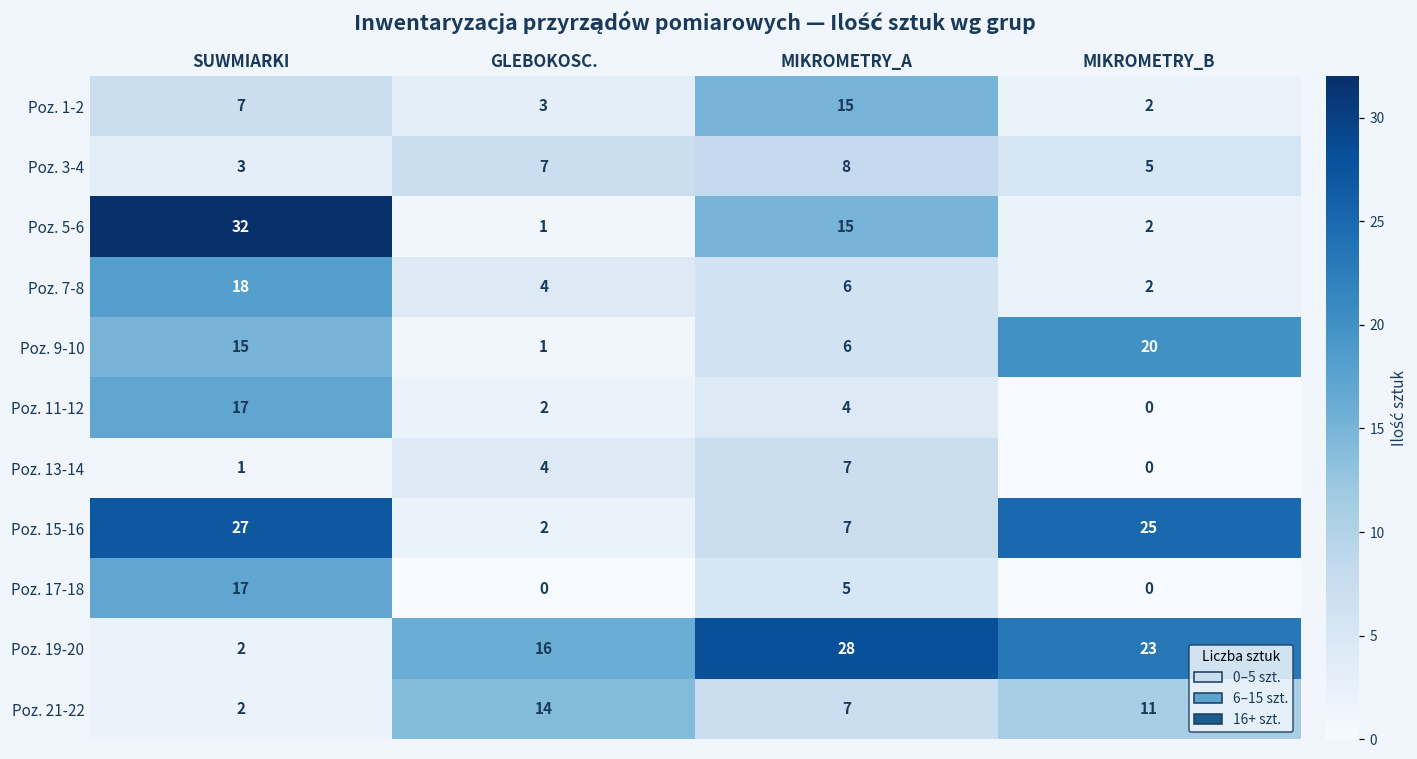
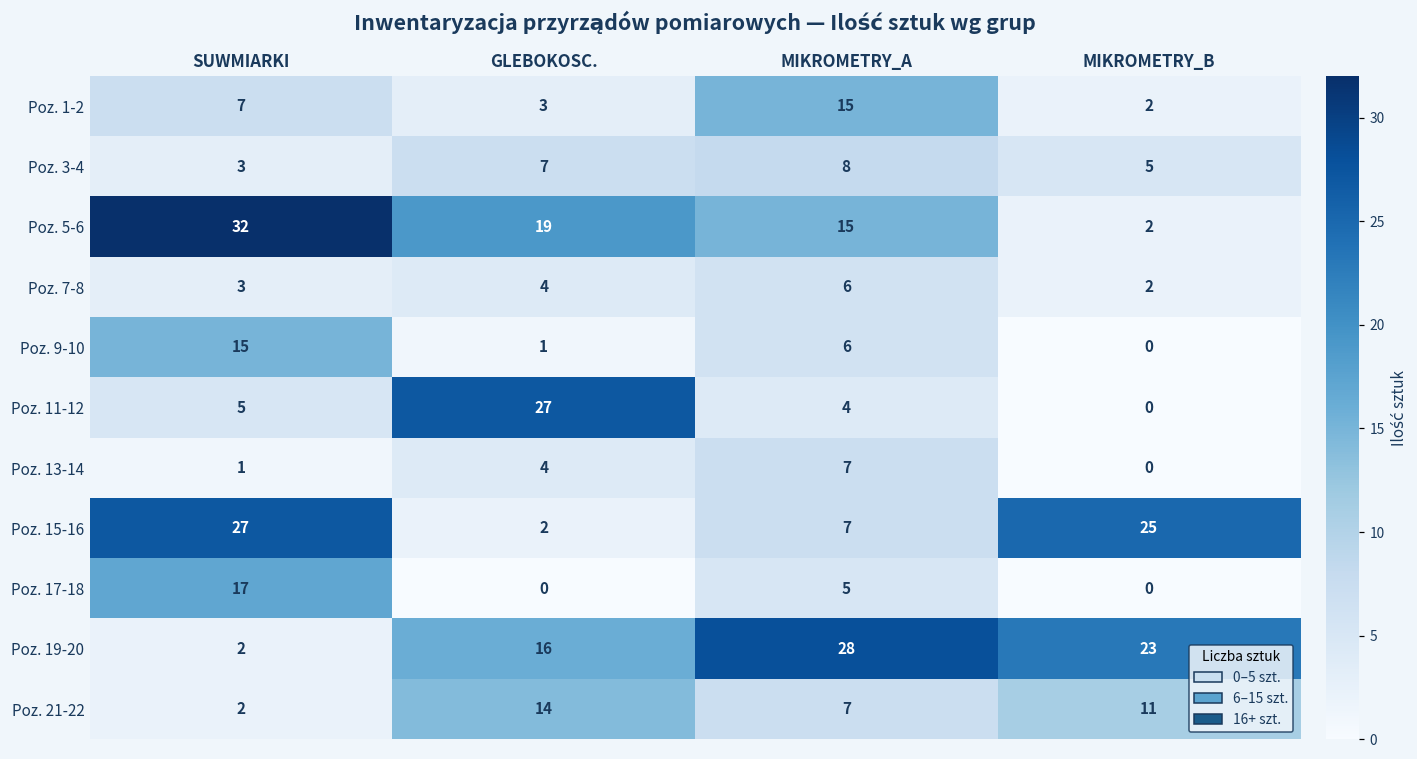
Poz. 5-6, GLEBOKOSC.: 1 -> 19
Poz. 7-8, SUWMIARKI: 18 -> 3
Poz. 9-10, MIKROMETRY_B: 20 -> 0
Poz. 11-12, SUWMIARKI: 17 -> 5
Poz. 11-12, GLEBOKOSC.: 2 -> 27
